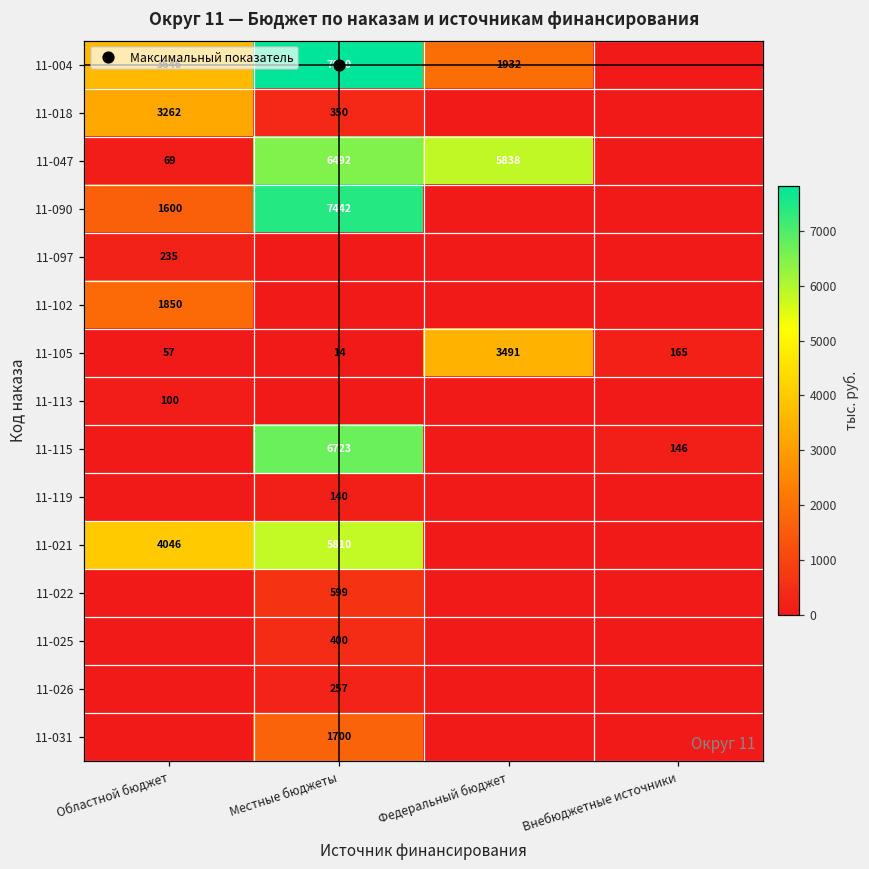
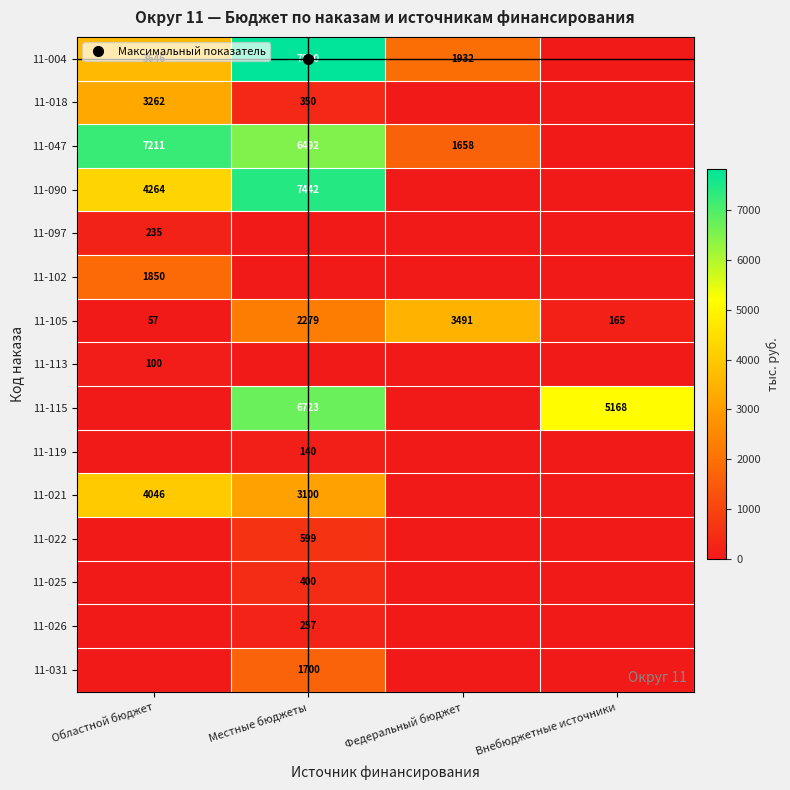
11-047, Областной бюджет: 69 -> 7211
11-047, Федеральный бюджет: 5838 -> 1658
11-090, Областной бюджет: 1600 -> 4264
11-105, Местные бюджеты: 14 -> 2279
11-115, Внебюджетные источники: 146 -> 5168
11-021, Местные бюджеты: 5810 -> 3100
